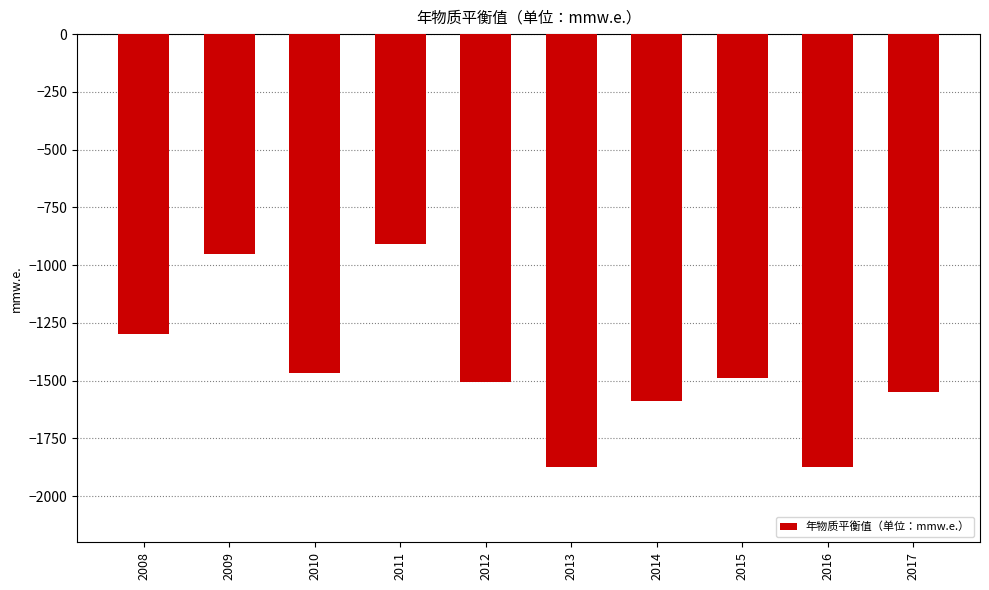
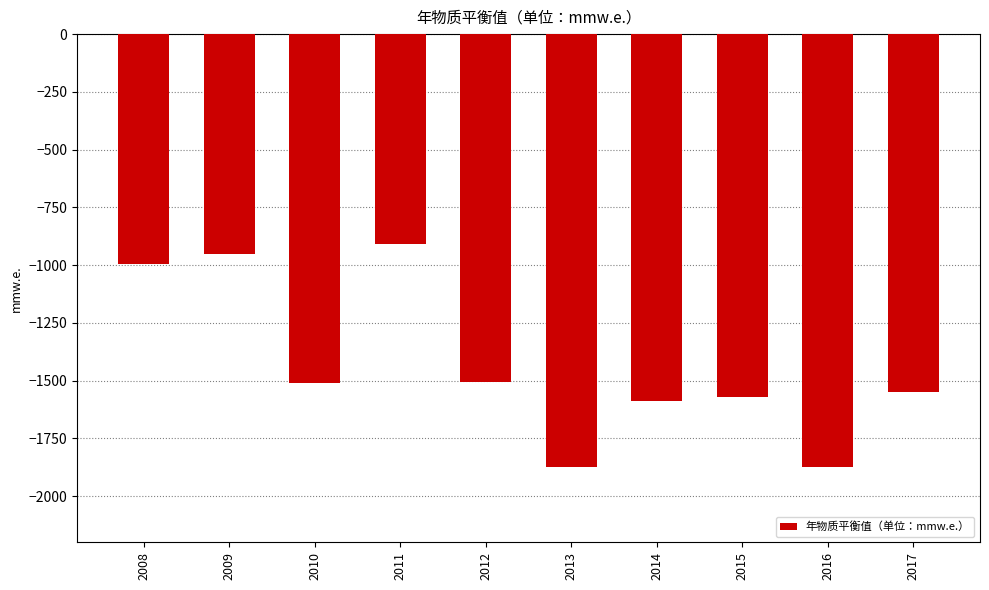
2008: -1300 -> -990
2010: -1470 -> -1510
2015: -1490 -> -1570
